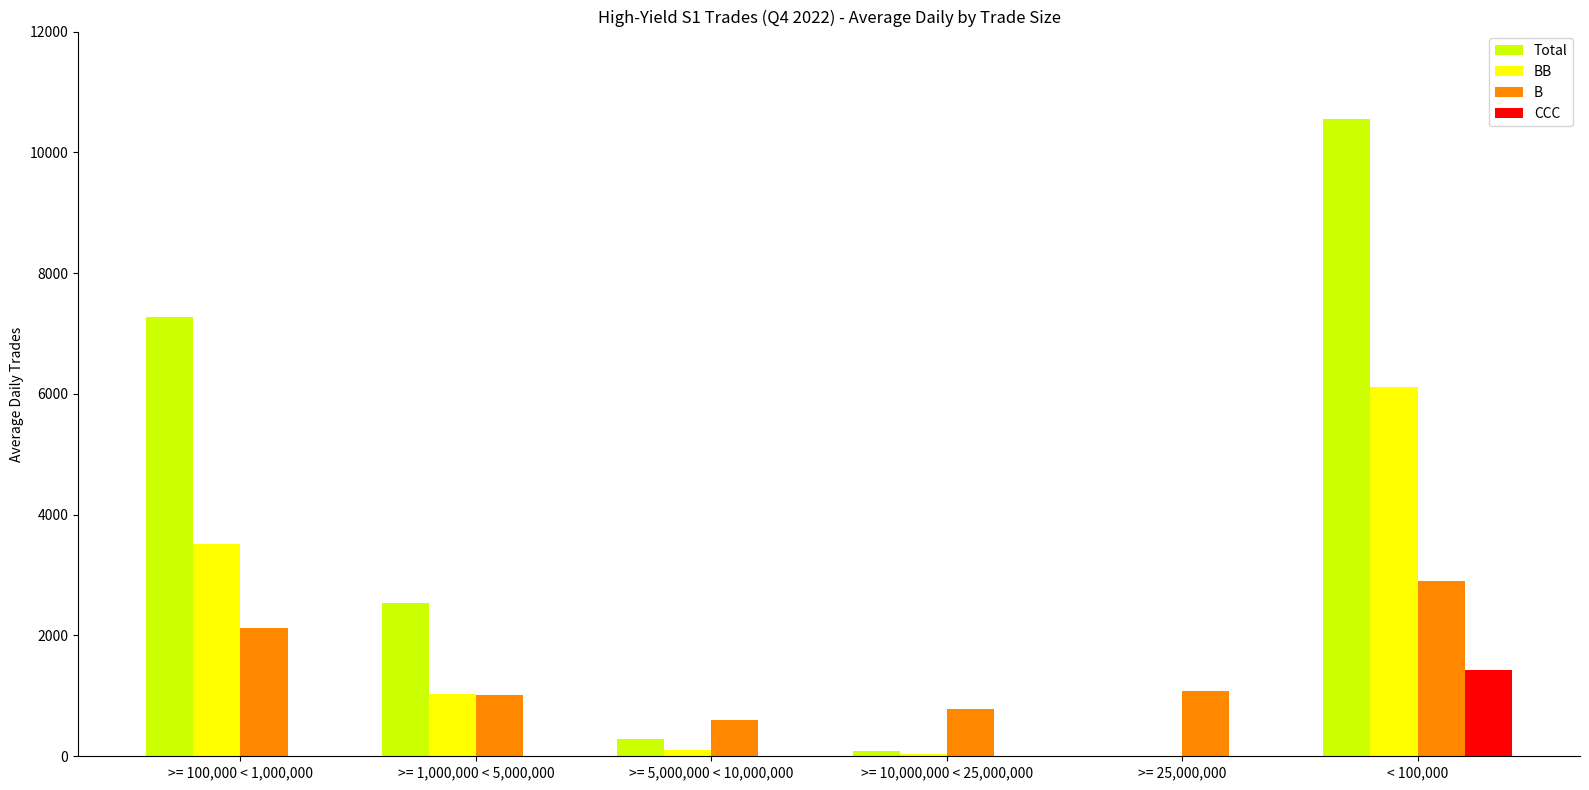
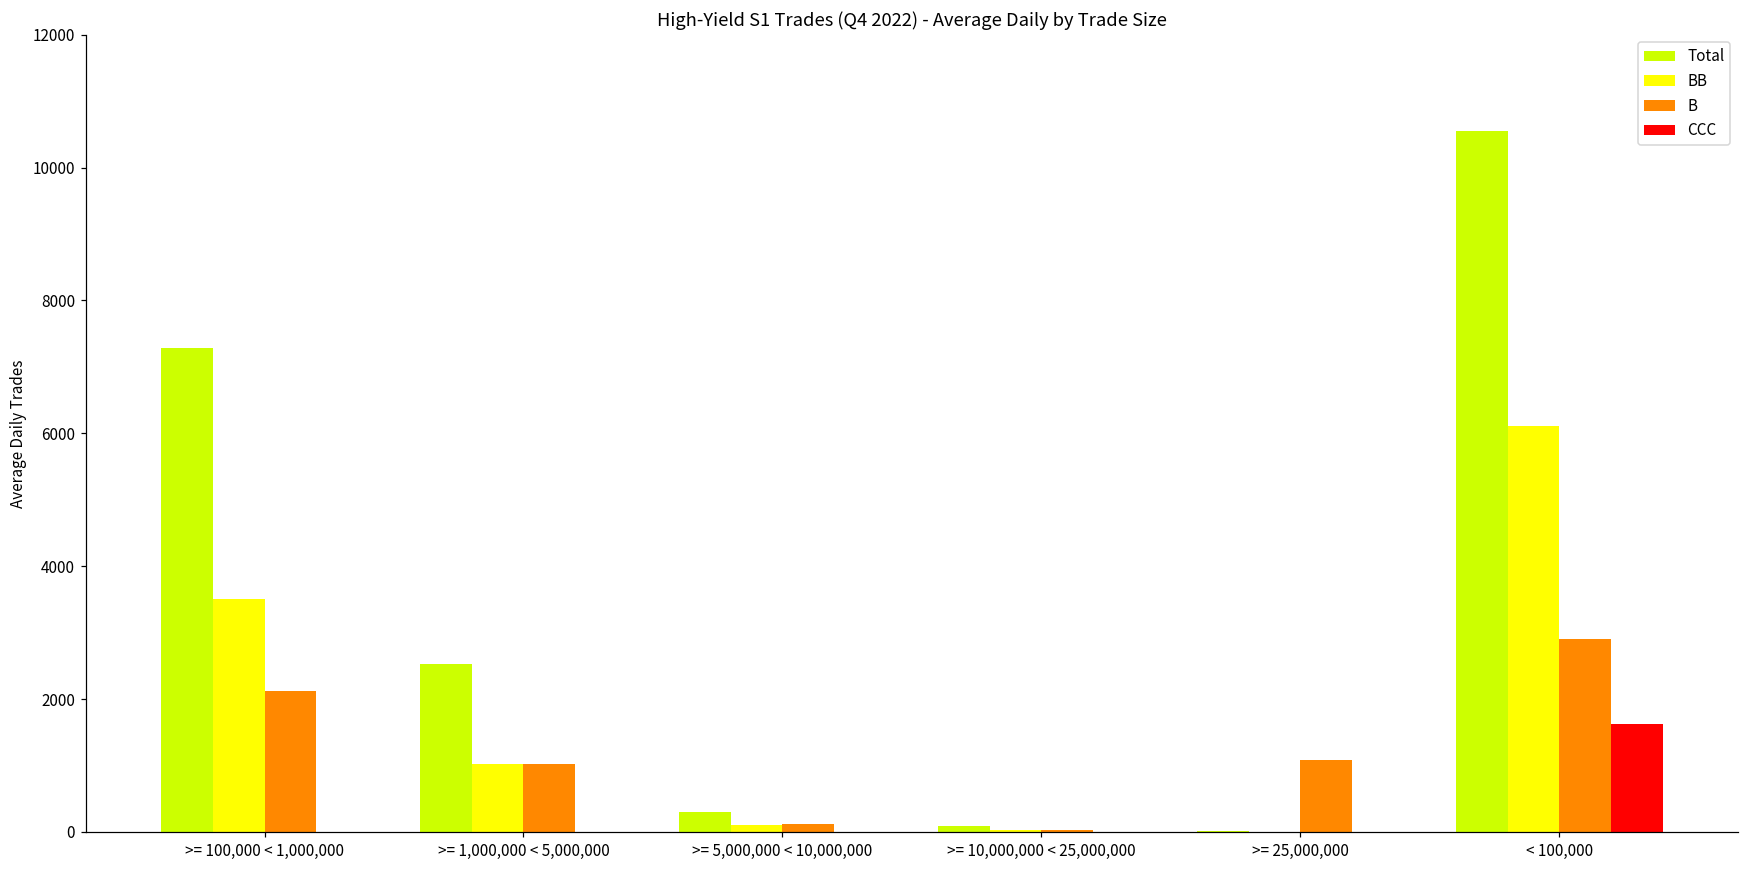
B, >= 5,000,000 < 10,000,000: 600 -> 100
B, >= 10,000,000 < 25,000,000: 800 -> 0
CCC, < 100,000: 1400 -> 1600
